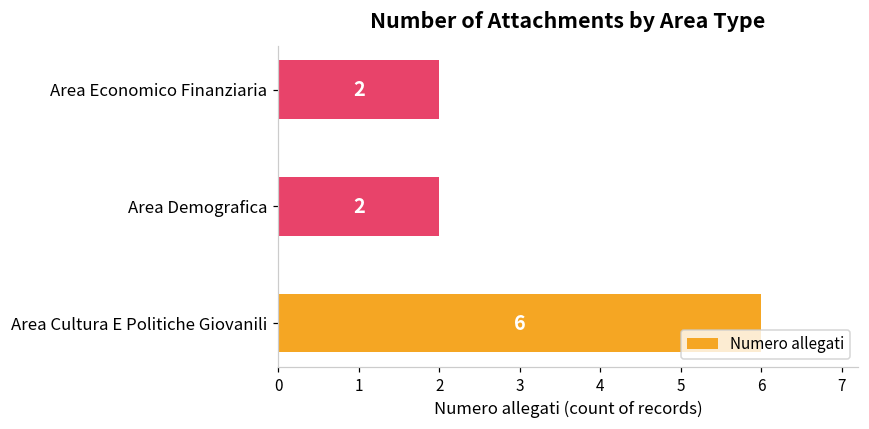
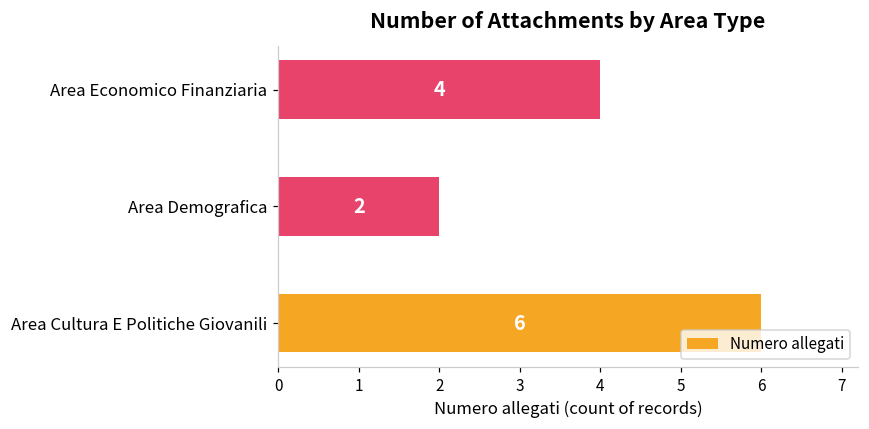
Area Economico Finanziaria: 2 -> 4
